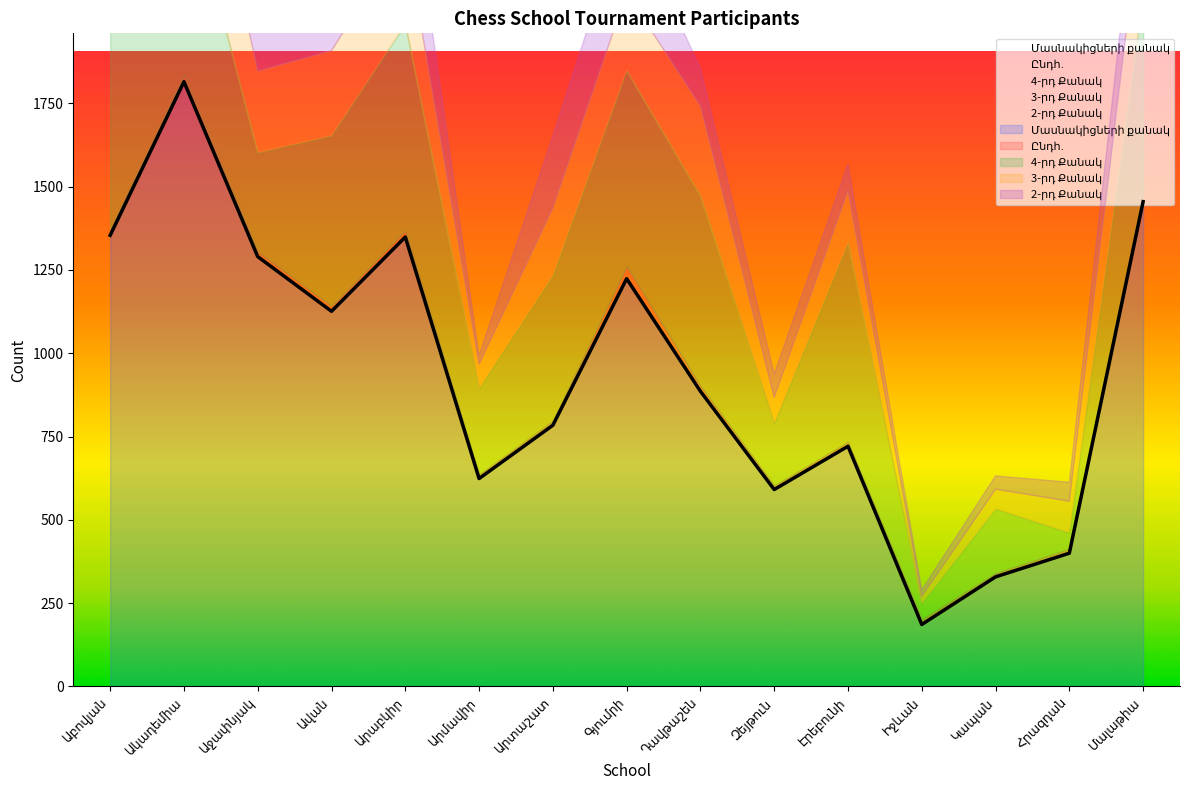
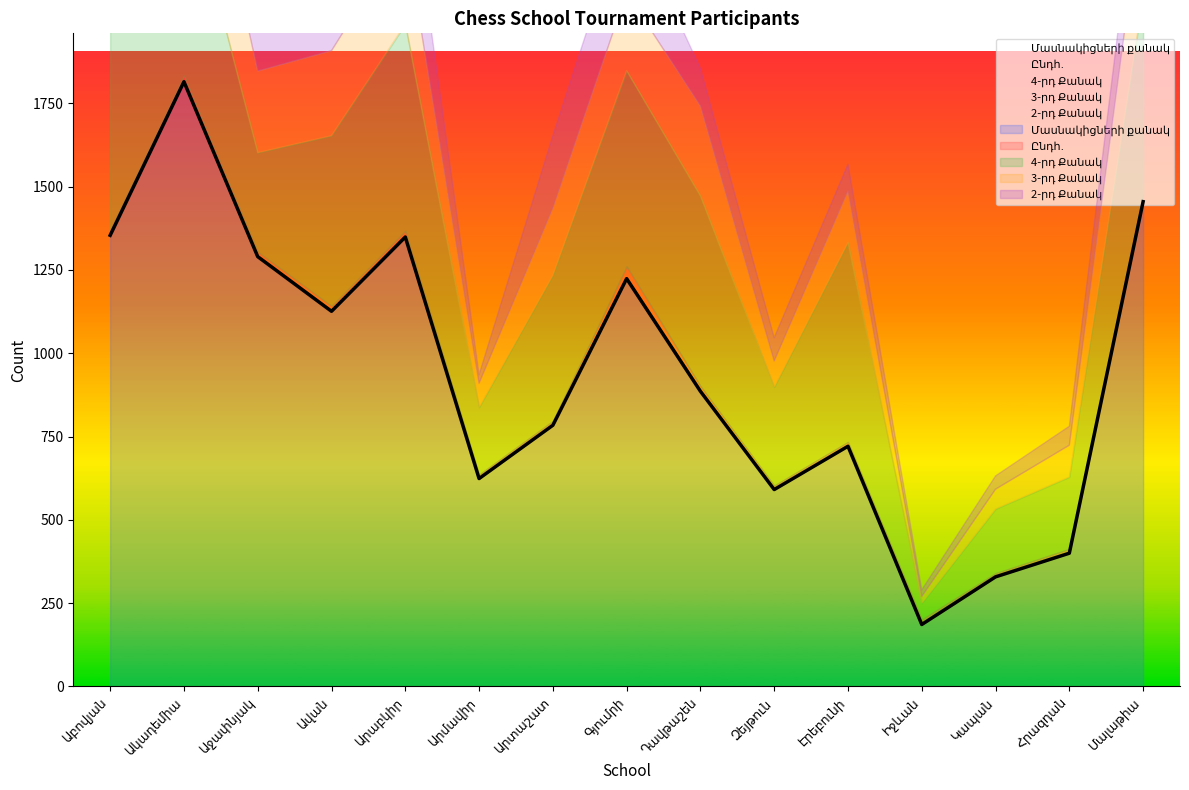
4-րդ Քանակ, Արմավիր: 260 -> 200
4-րդ Քանակ, Զեյթուն: 190 -> 300
4-րդ Քանակ, Հրազդան: 50 -> 220
